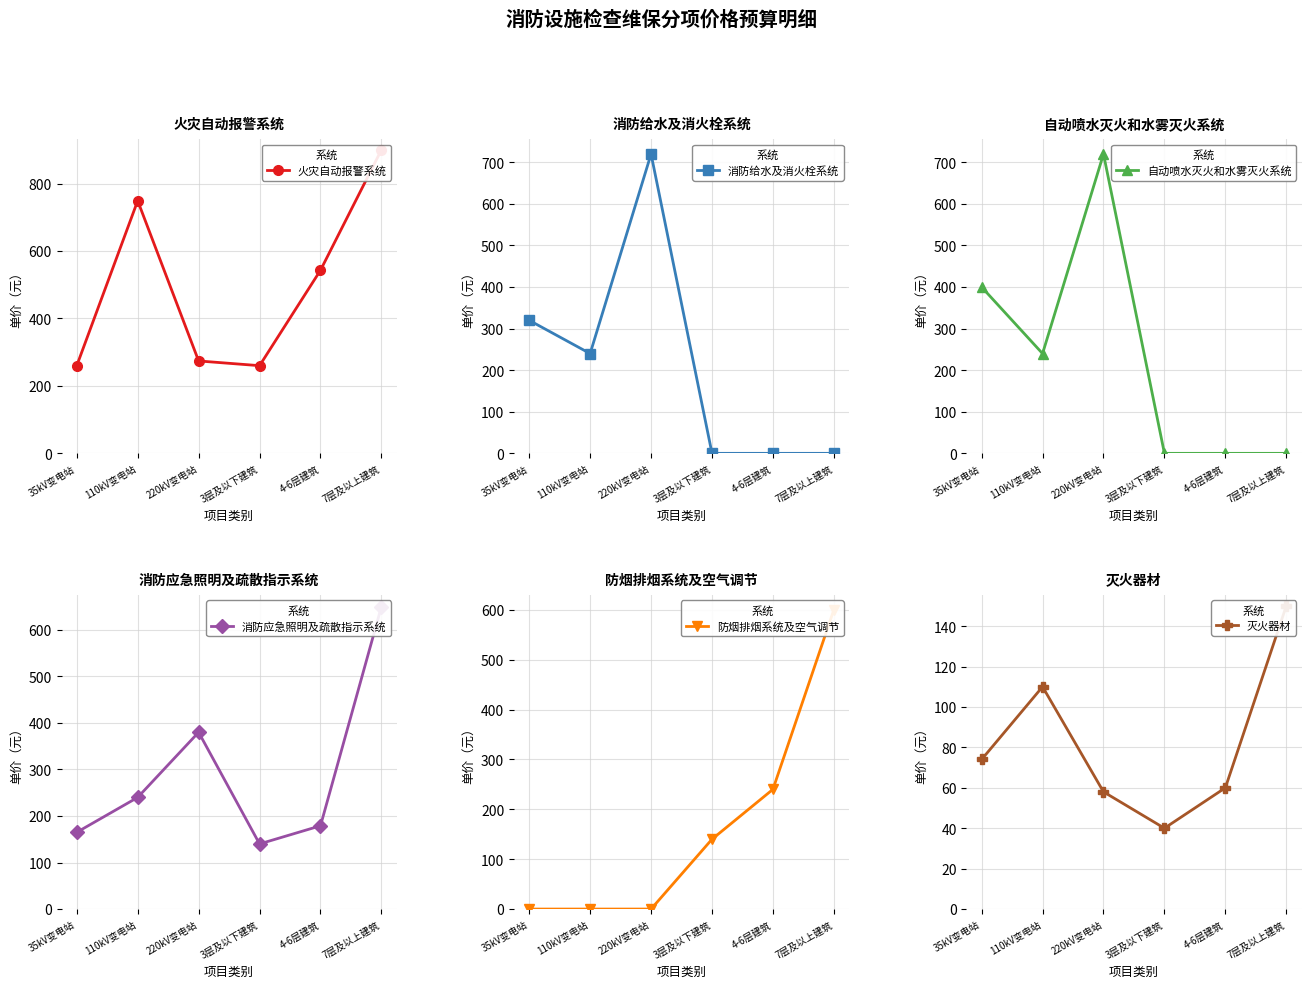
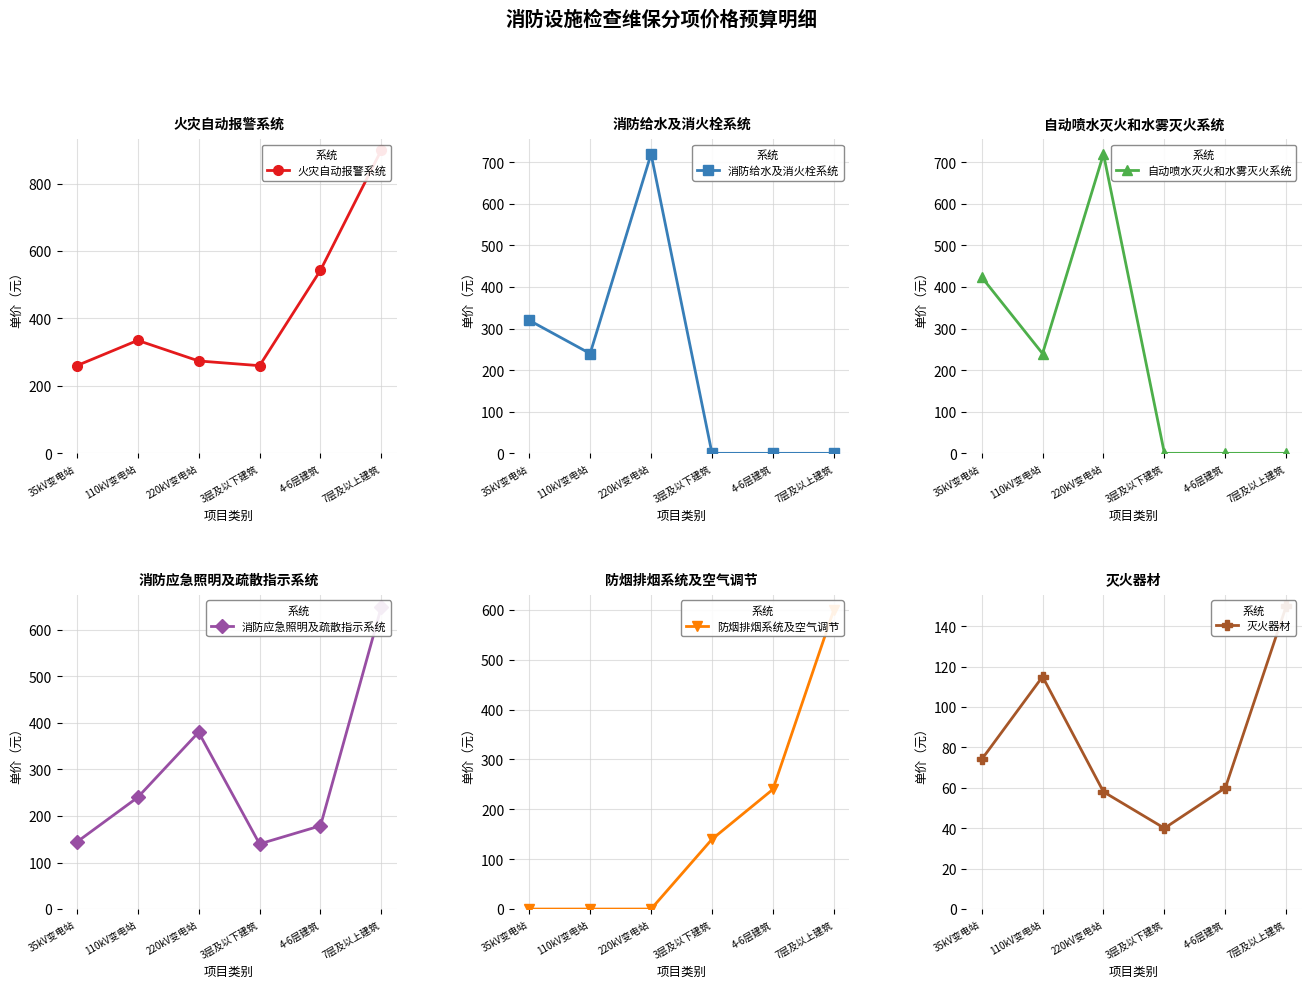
火灾自动报警系统, 110kV变电站: 750 -> 340
自动喷水灭火和水雾灭火系统, 35kV变电站: 400 -> 420
消防应急照明及疏散指示系统, 35kV变电站: 170 -> 140
灭火器材, 110kV变电站: 110 -> 115
